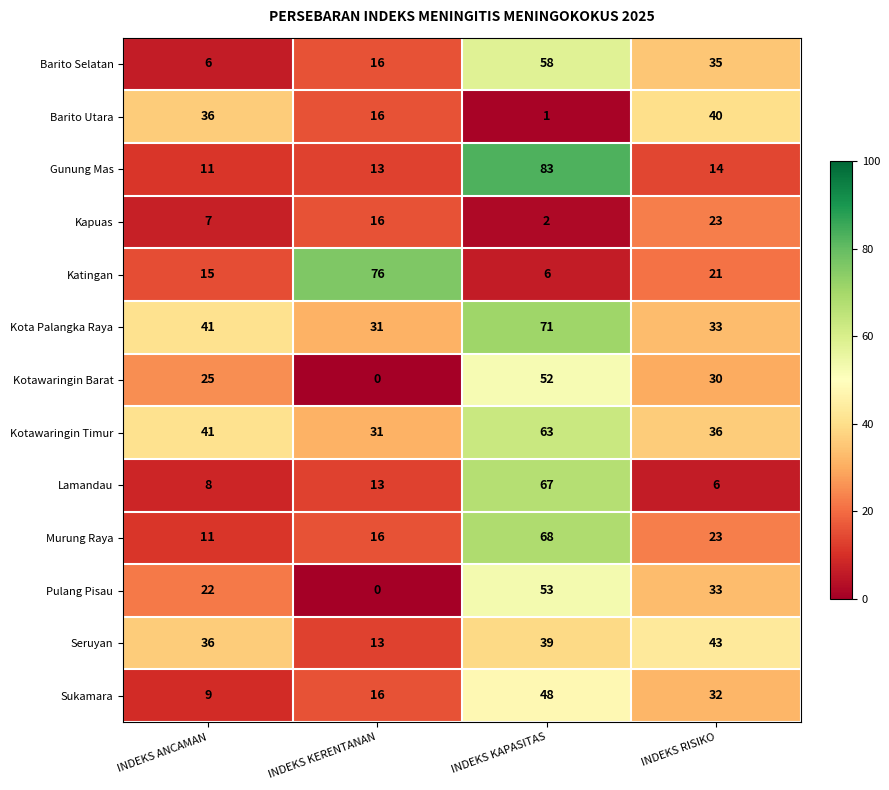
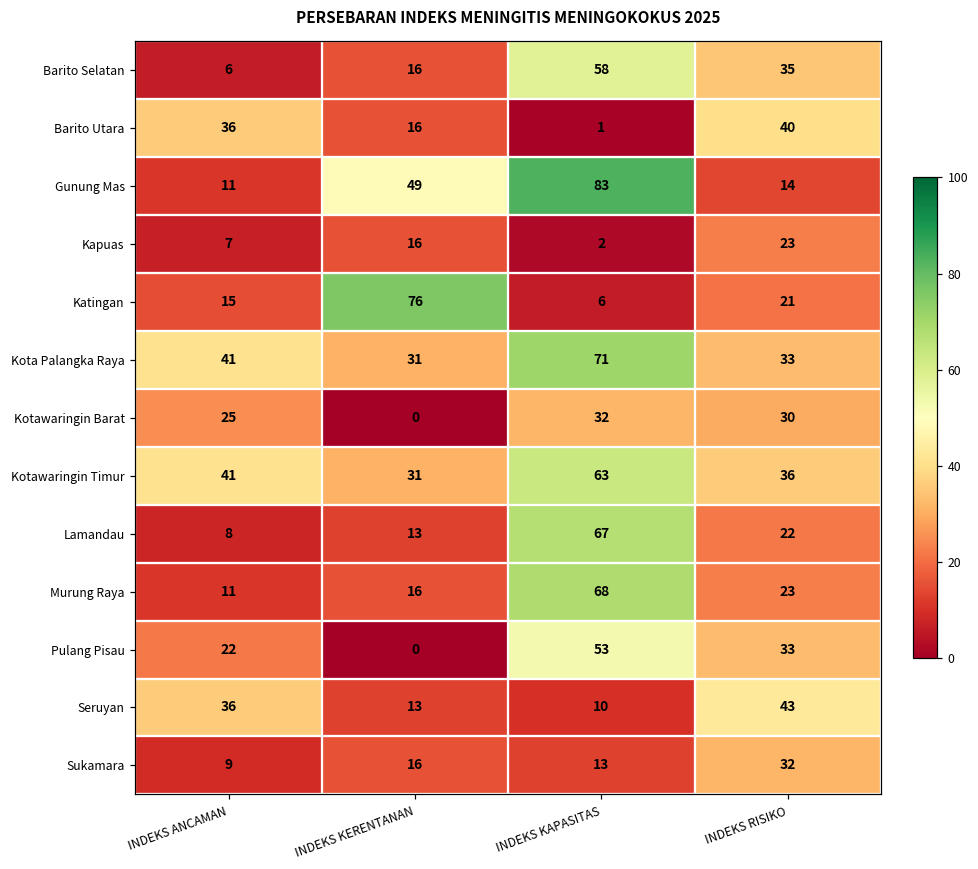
Gunung Mas, INDEKS KERENTANAN: 13 -> 49
Kotawaringin Barat, INDEKS KAPASITAS: 52 -> 32
Lamandau, INDEKS RISIKO: 6 -> 22
Seruyan, INDEKS KAPASITAS: 39 -> 10
Sukamara, INDEKS KAPASITAS: 48 -> 13
